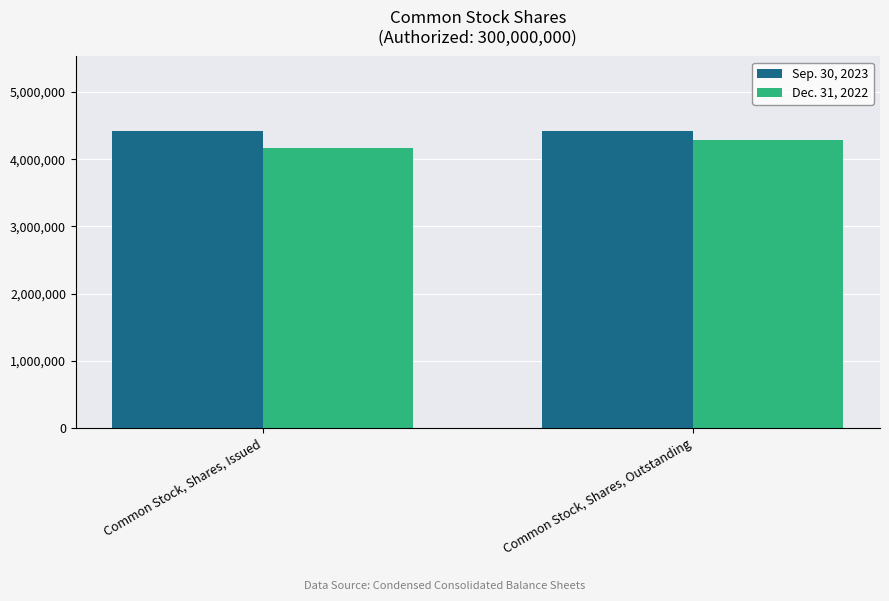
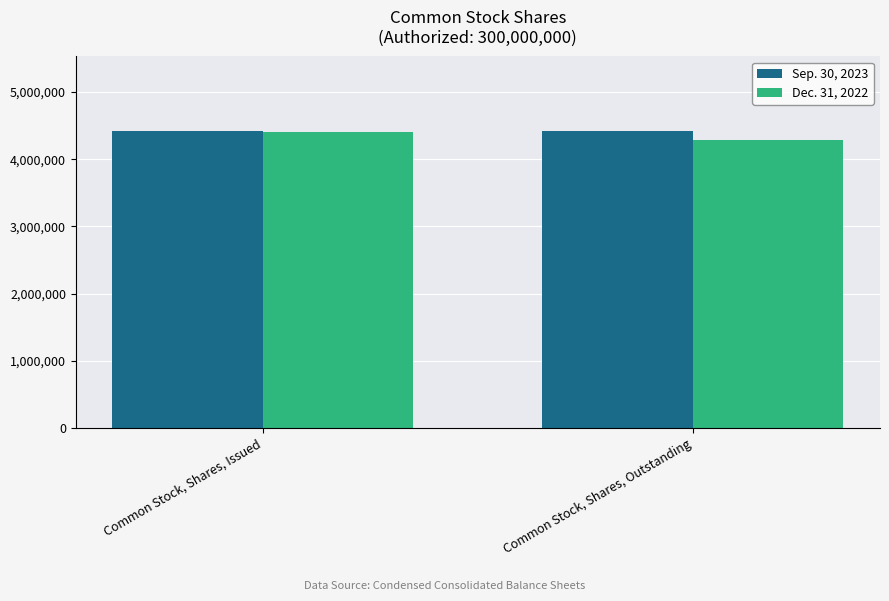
Dec. 31, 2022, Common Stock, Shares, Issued: 4,200,000 -> 4,400,000
